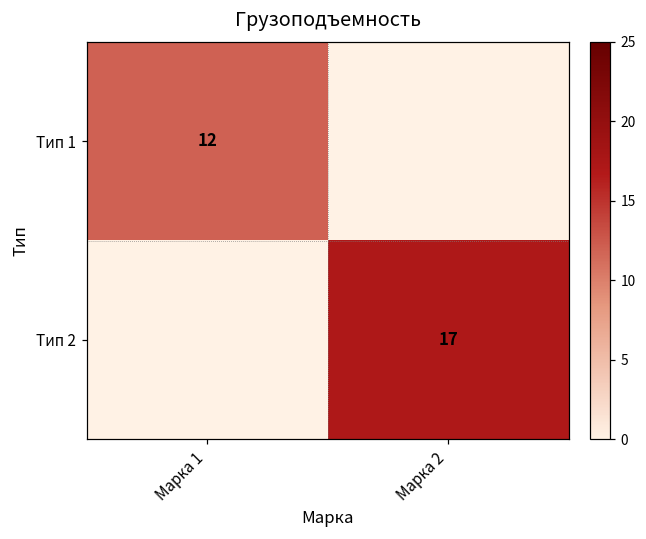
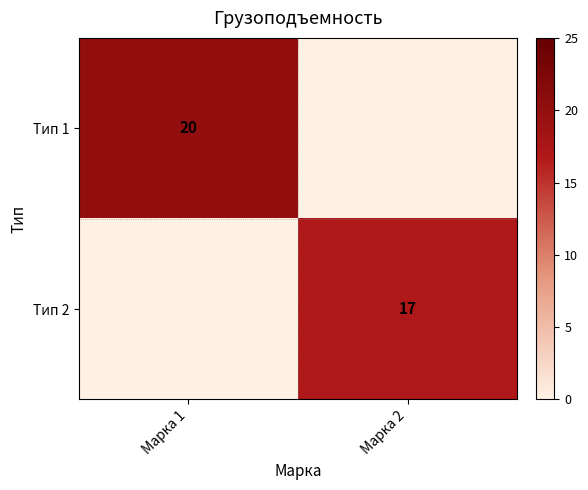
Тип 1, Марка 1: 12 -> 20
